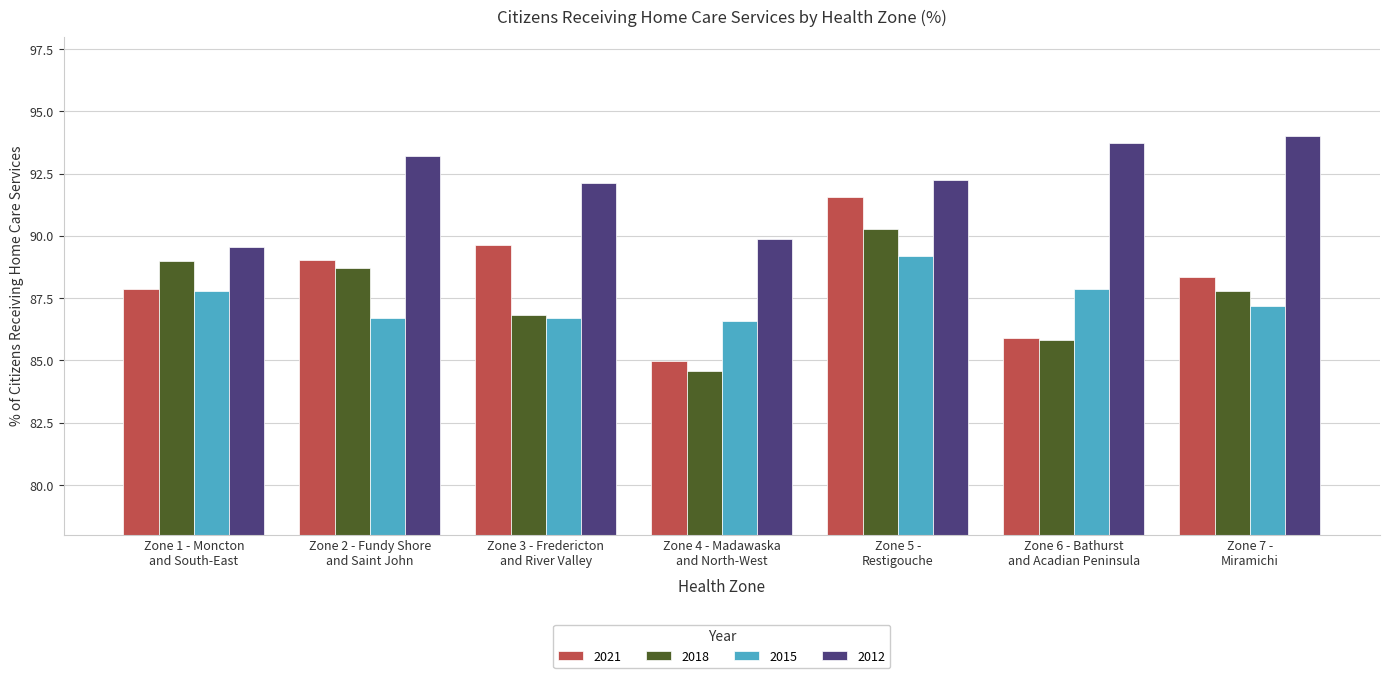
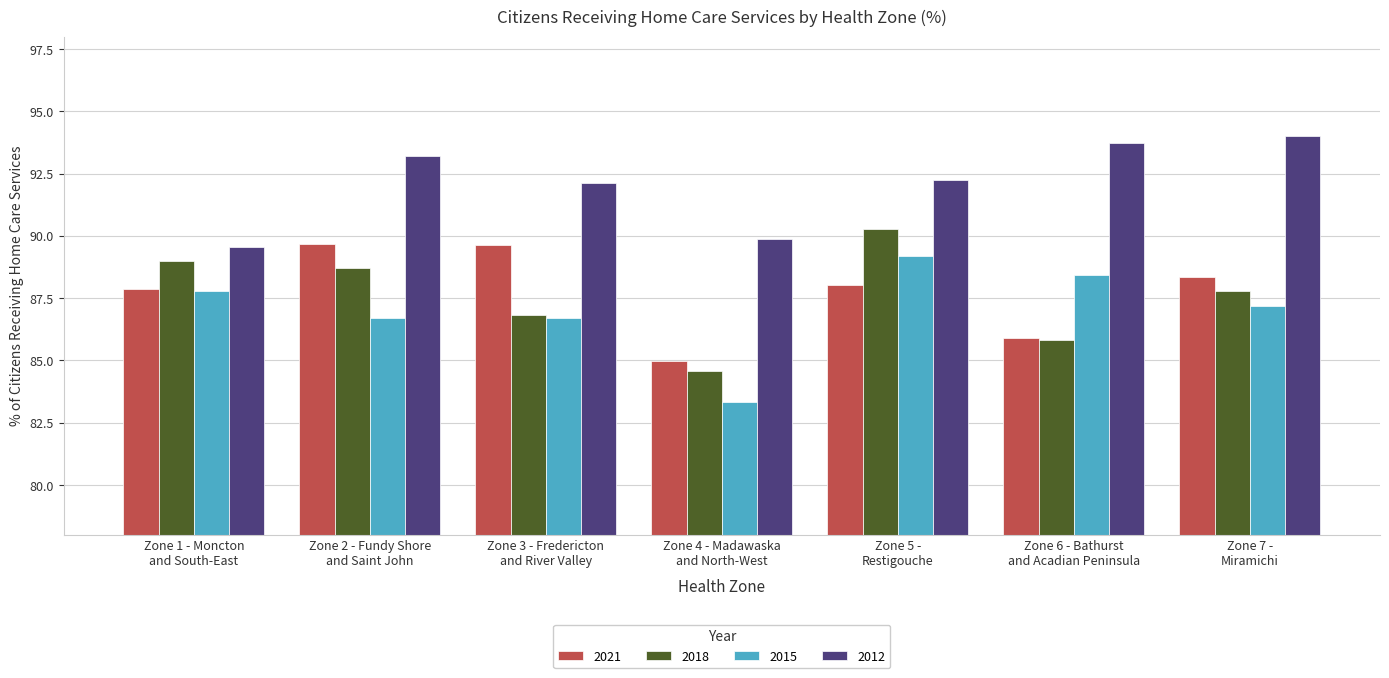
2021, Zone 2 - Fundy Shore and Saint John: 89.0 -> 89.7
2015, Zone 4 - Madawaska and North-West: 86.6 -> 83.3
2021, Zone 5 - Restigouche: 91.6 -> 88.0
2015, Zone 6 - Bathurst and Acadian Peninsula: 87.9 -> 88.4
